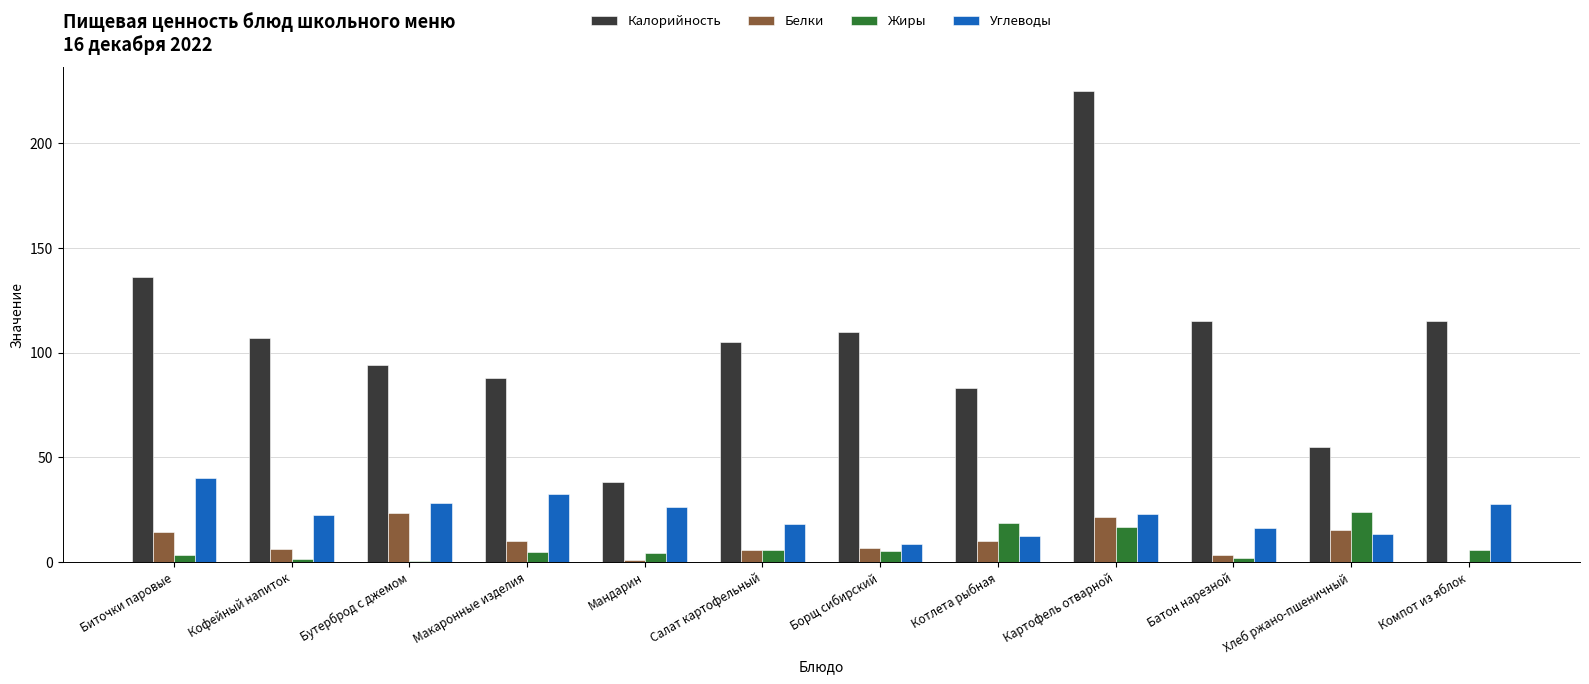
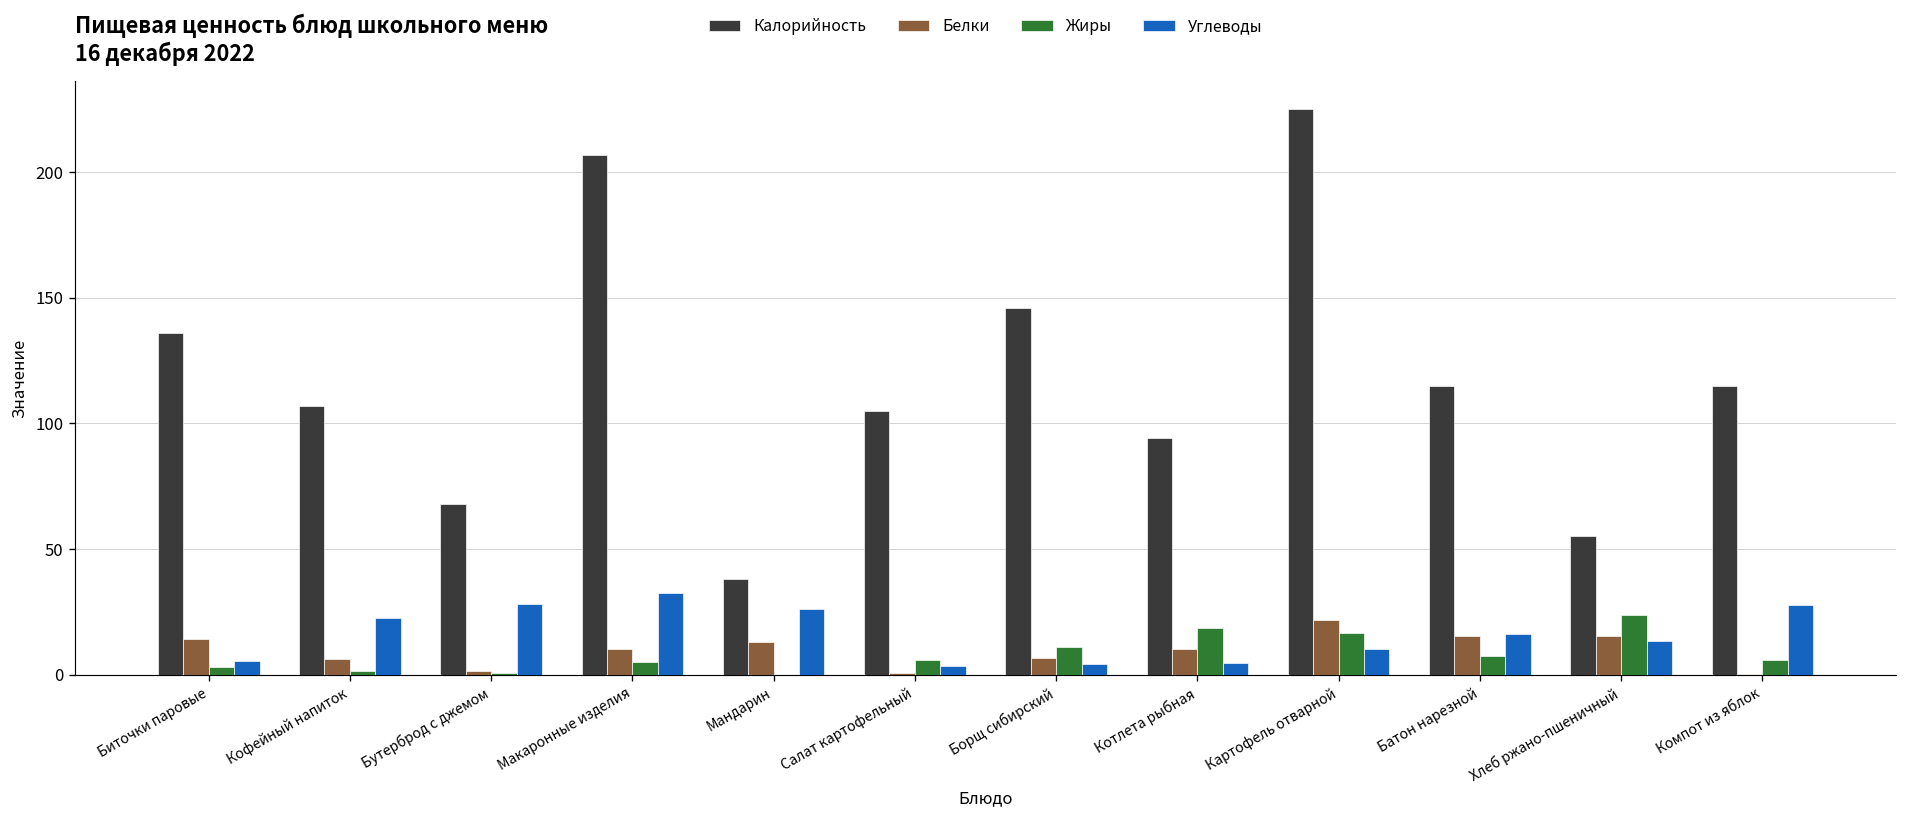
Углеводы, Биточки паровые: 40 -> 6
Калорийность, Бутерброд с джемом: 94 -> 68
Белки, Бутерброд с джемом: 23 -> 1
Калорийность, Макаронные изделия: 88 -> 207
Белки, Мандарин: 1 -> 13
Жиры, Мандарин: 5 -> 0
Белки, Салат картофельный: 6 -> 1
Углеводы, Салат картофельный: 18 -> 4
Калорийность, Борщ сибирский: 110 -> 146
Жиры, Борщ сибирский: 5 -> 11
Углеводы, Борщ сибирский: 9 -> 4
Калорийность, Котлета рыбная: 83 -> 94
Углеводы, Котлета рыбная: 12 -> 5
Углеводы, Картофель отварной: 23 -> 10
Белки, Батон нарезной: 3 -> 15
Жиры, Батон нарезной: 2 -> 7
